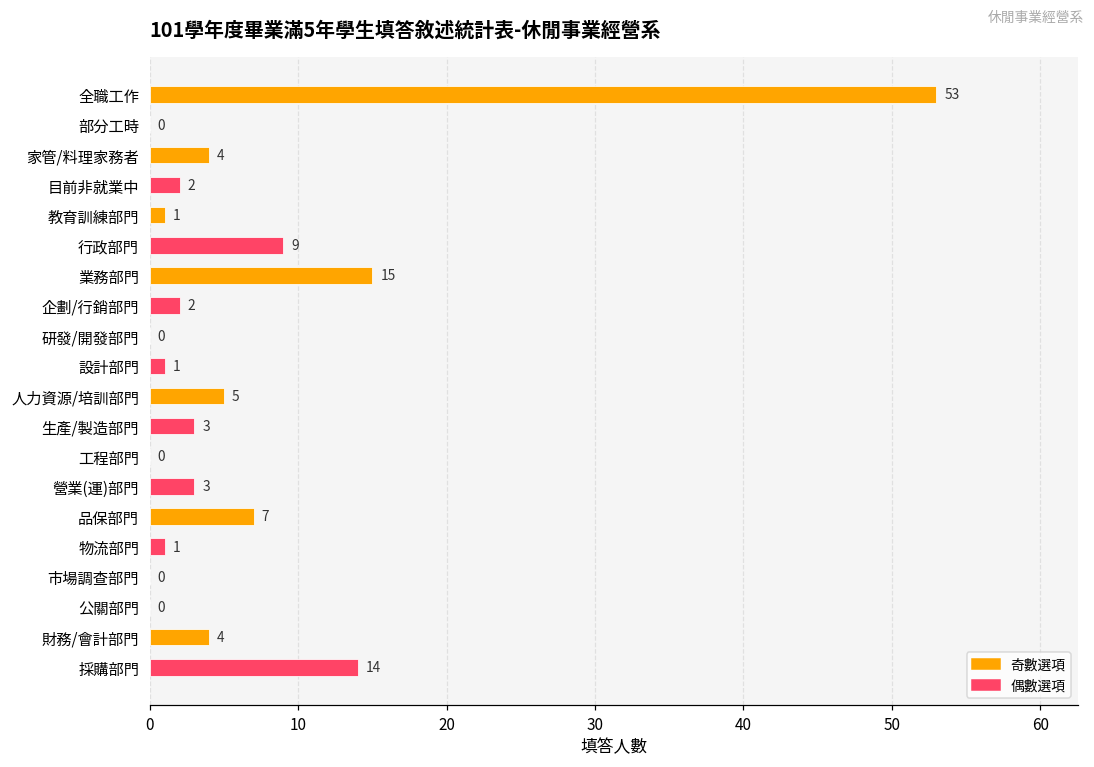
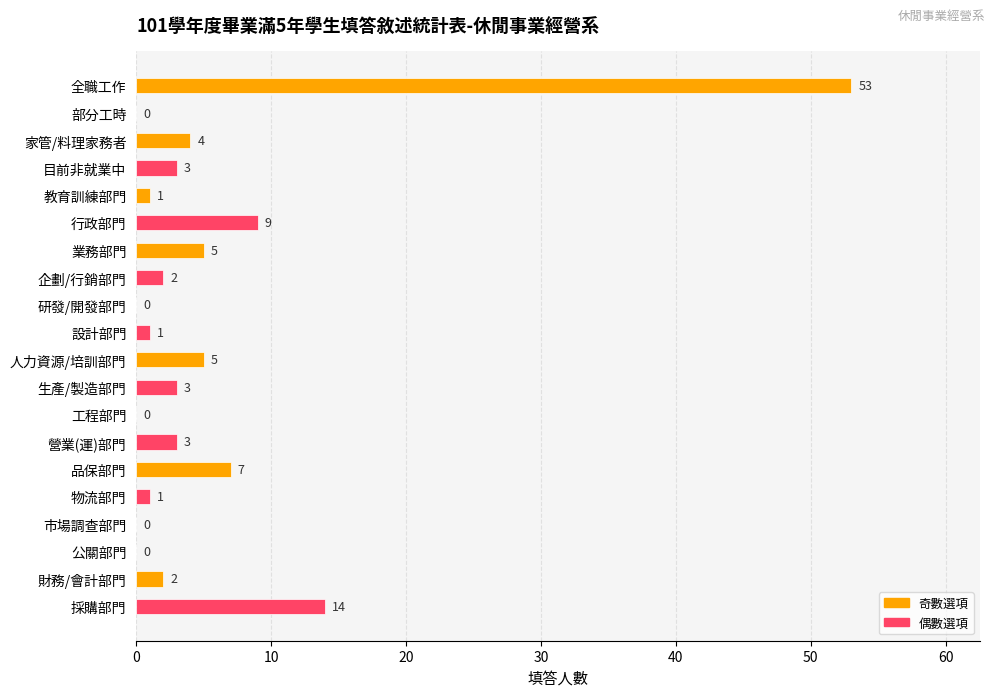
目前非就業中: 2 -> 3
業務部門: 15 -> 5
財務/會計部門: 4 -> 2
